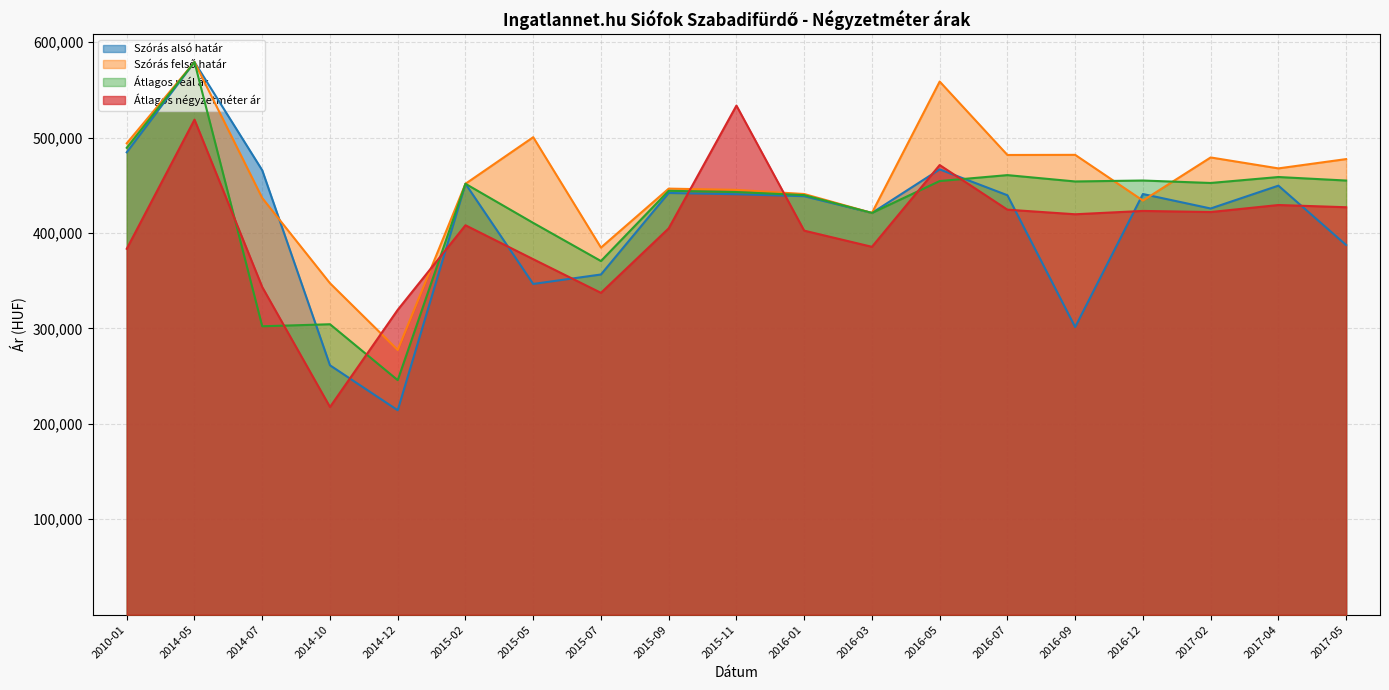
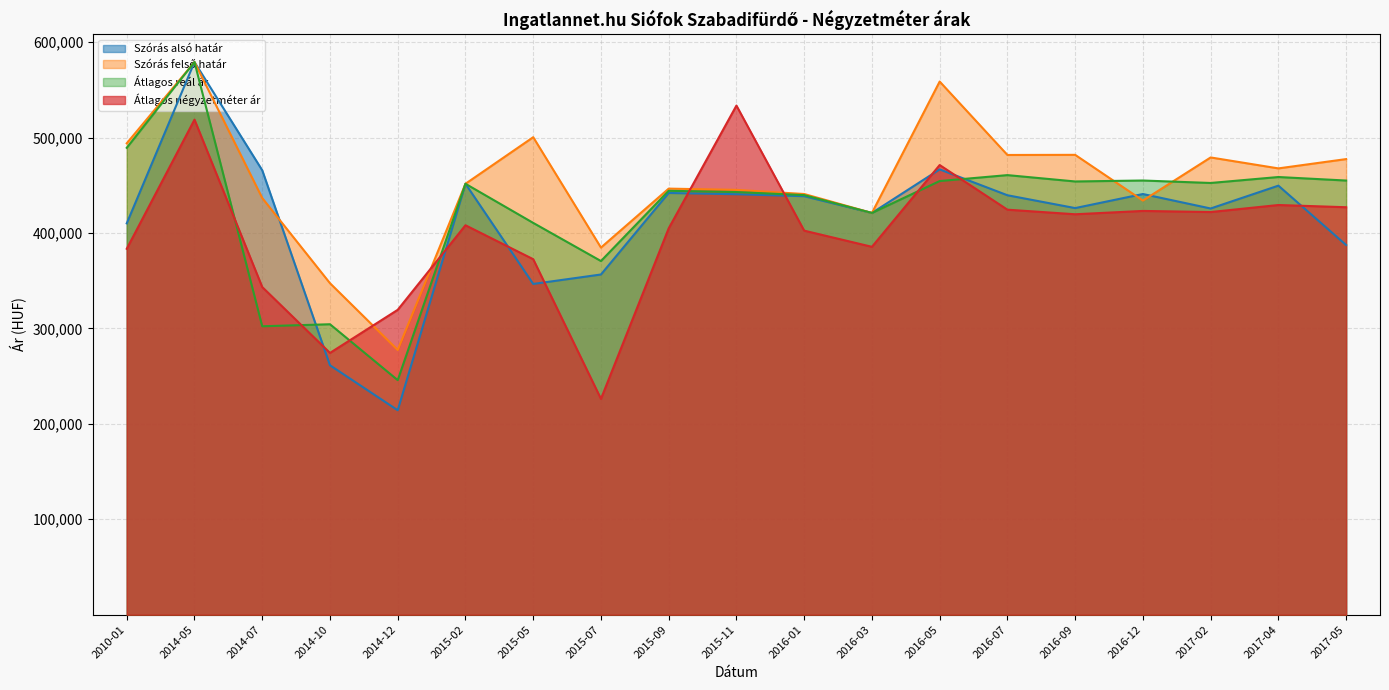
Szórás alsó határ, 2010-01: 480,000 -> 410,000
Átlagos négyzetméter ár, 2014-10: 220,000 -> 270,000
Átlagos négyzetméter ár, 2015-07: 340,000 -> 230,000
Szórás alsó határ, 2016-09: 300,000 -> 430,000
